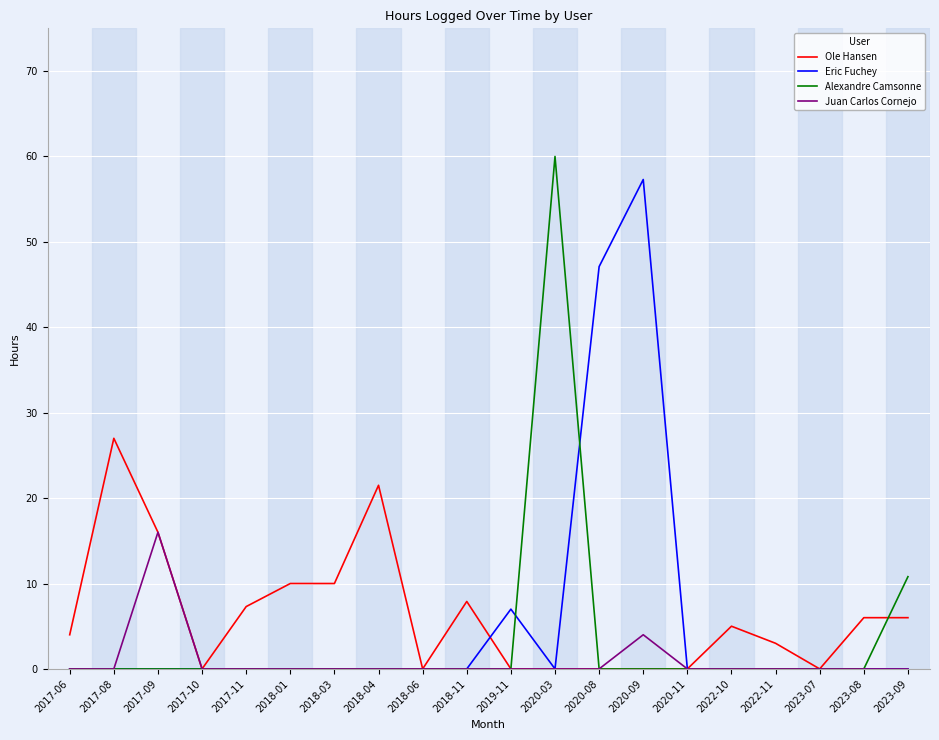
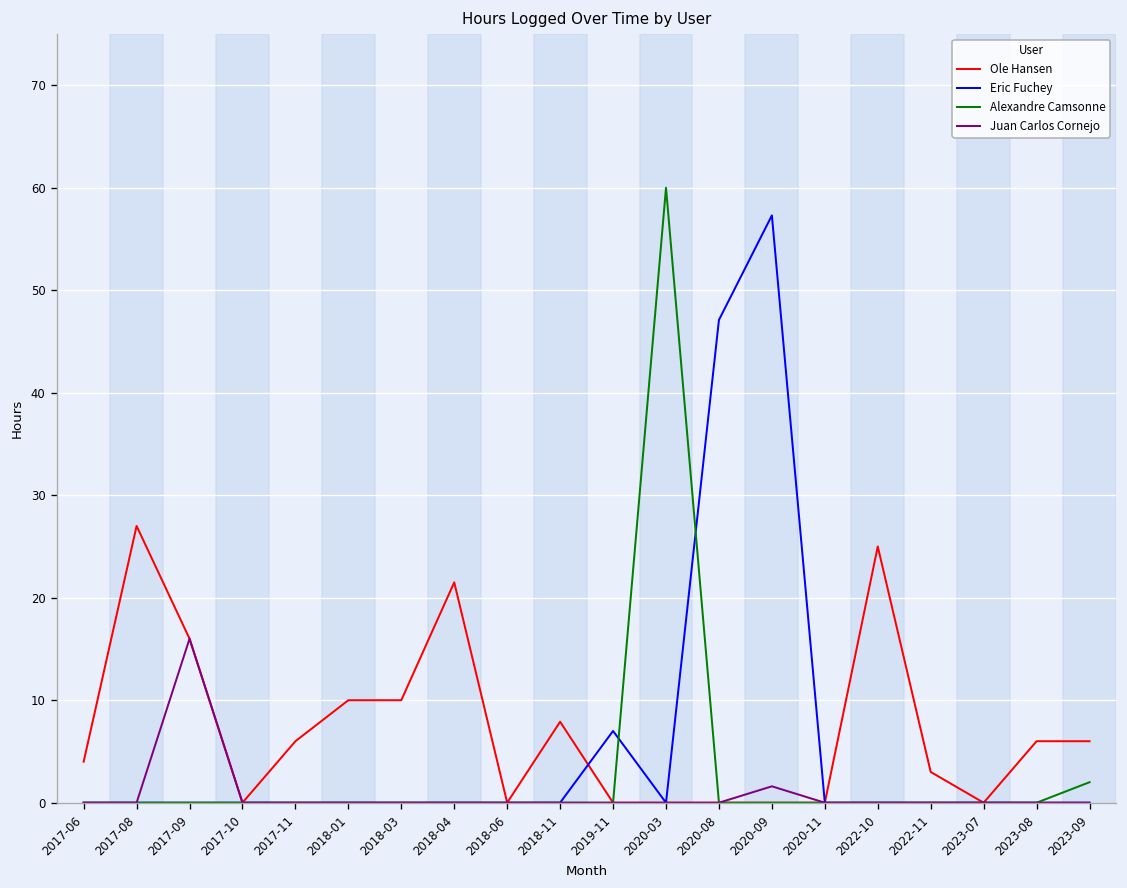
Ole Hansen, 2017-11: 7 -> 6
Juan Carlos Cornejo, 2020-09: 4 -> 2
Ole Hansen, 2022-10: 5 -> 25
Alexandre Camsonne, 2023-09: 11 -> 2
